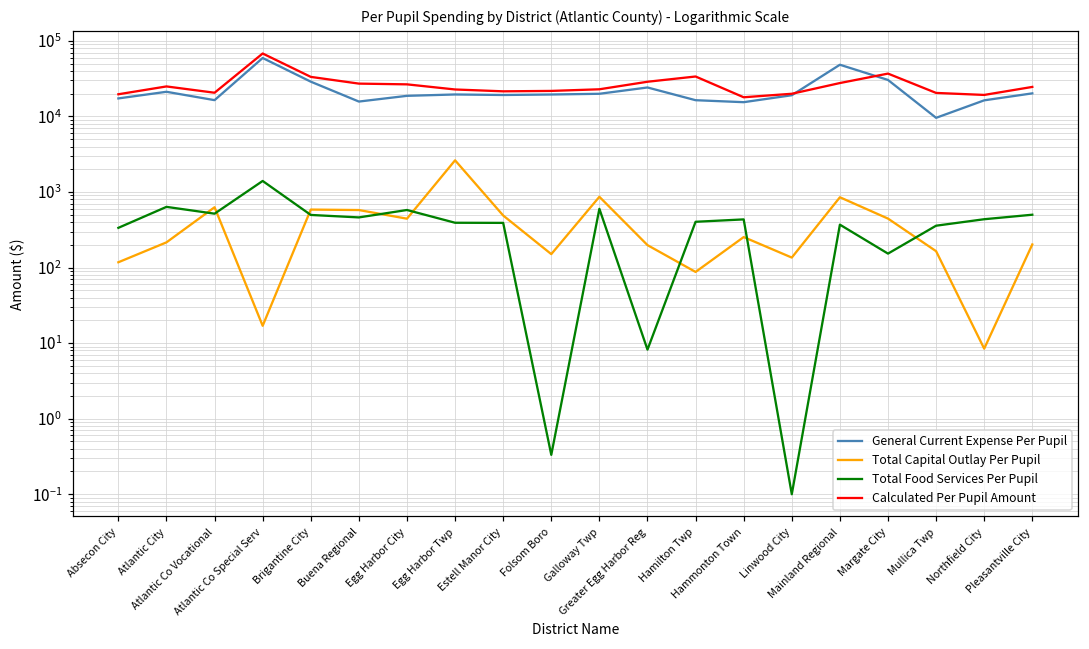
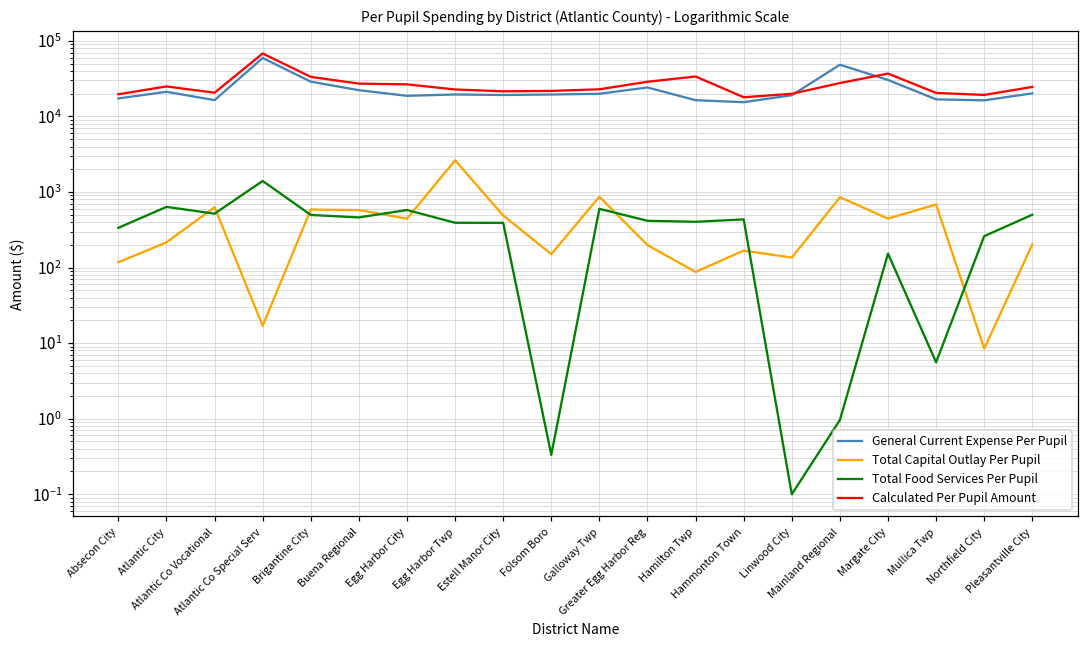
General Current Expense Per Pupil, Buena Regional: 16000 -> 22000
Total Food Services Per Pupil, Greater Egg Harbor Reg: 8 -> 400
Total Capital Outlay Per Pupil, Hammonton Town: 250 -> 170
Total Food Services Per Pupil, Mainland Regional: 400 -> 1.0
General Current Expense Per Pupil, Mullica Twp: 10000 -> 17000
Total Capital Outlay Per Pupil, Mullica Twp: 160 -> 700
Total Food Services Per Pupil, Mullica Twp: 400 -> 6
Total Food Services Per Pupil, Northfield City: 400 -> 260
